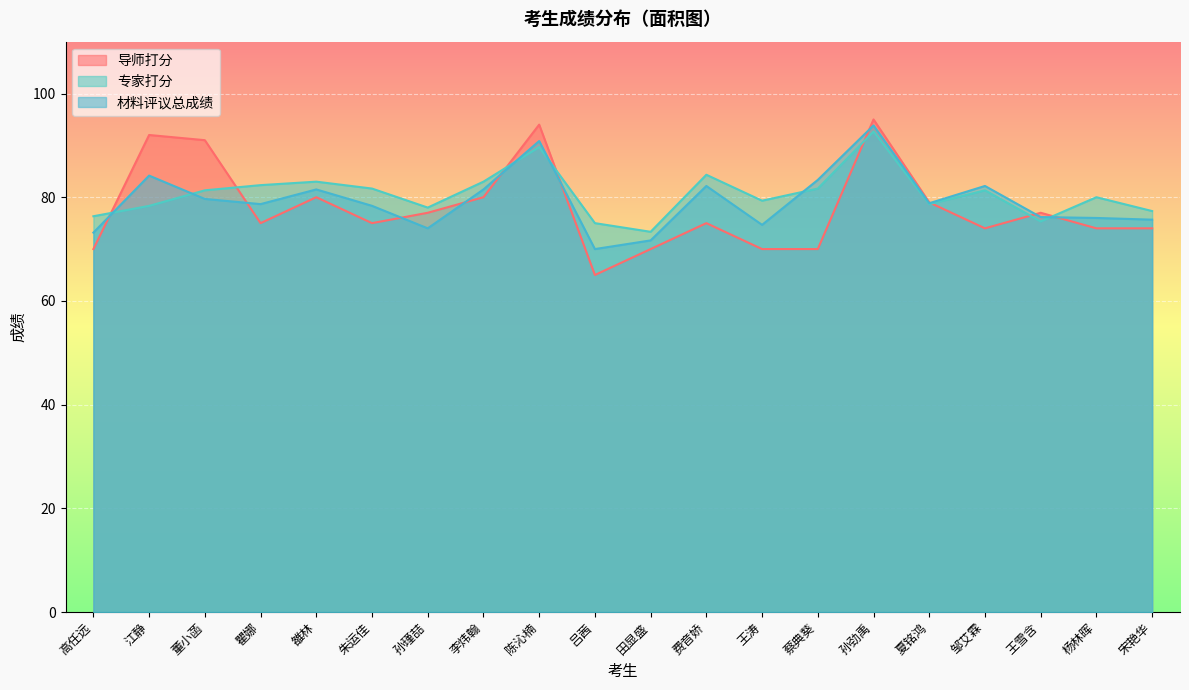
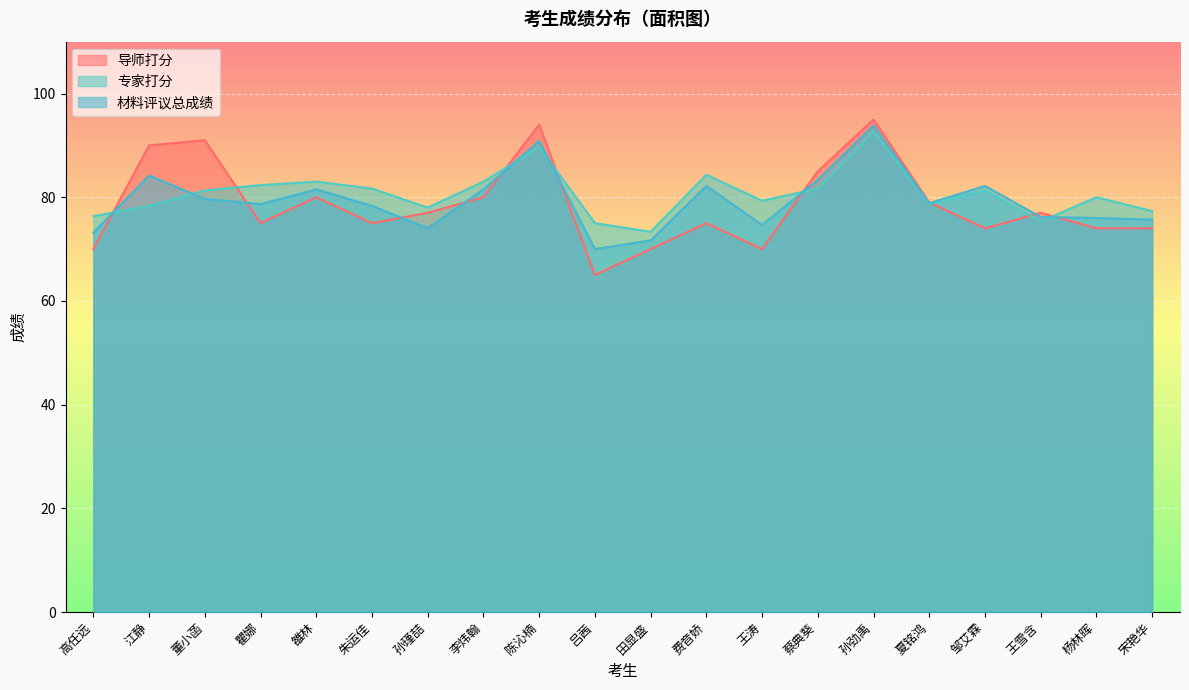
导师打分, 江静: 92 -> 90
导师打分, 蔡典葵: 70 -> 85
